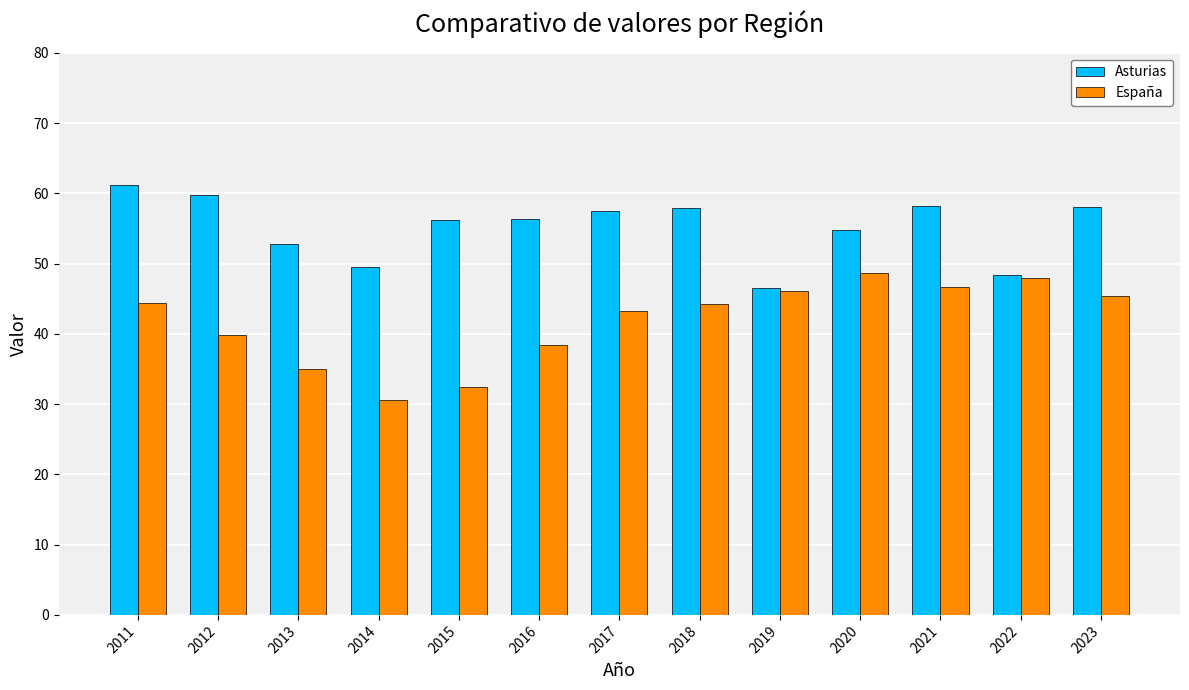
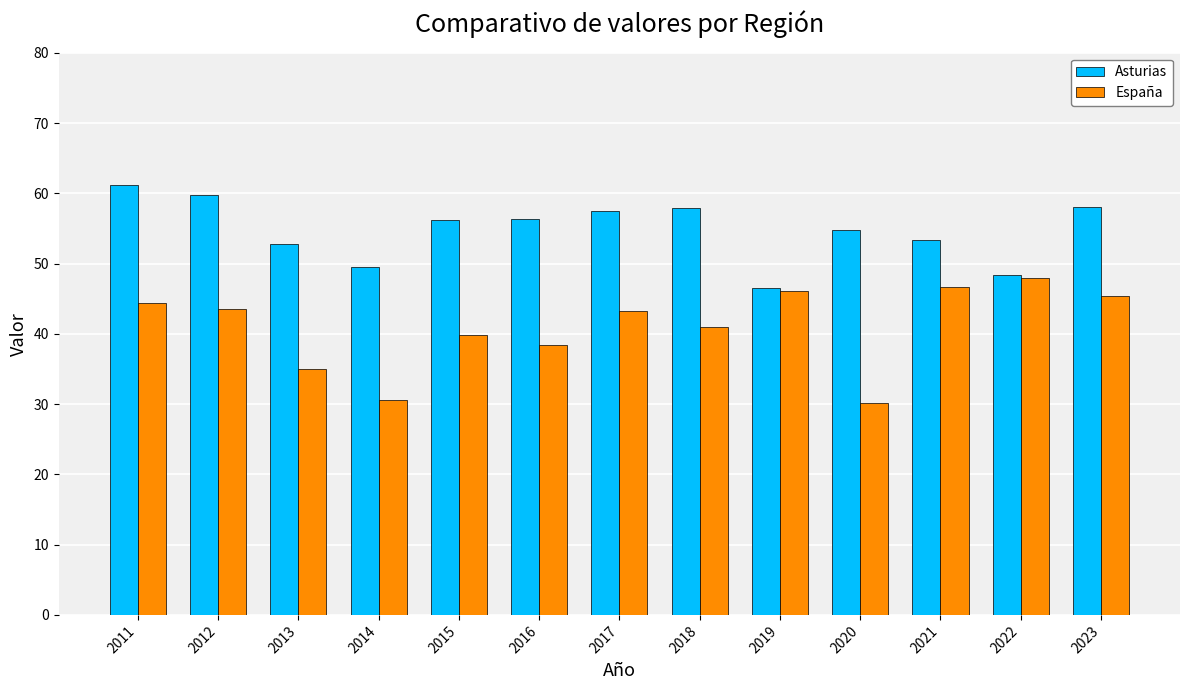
España, 2012: 40 -> 44
España, 2015: 32 -> 40
España, 2018: 44 -> 41
España, 2020: 49 -> 30
Asturias, 2021: 58 -> 53
